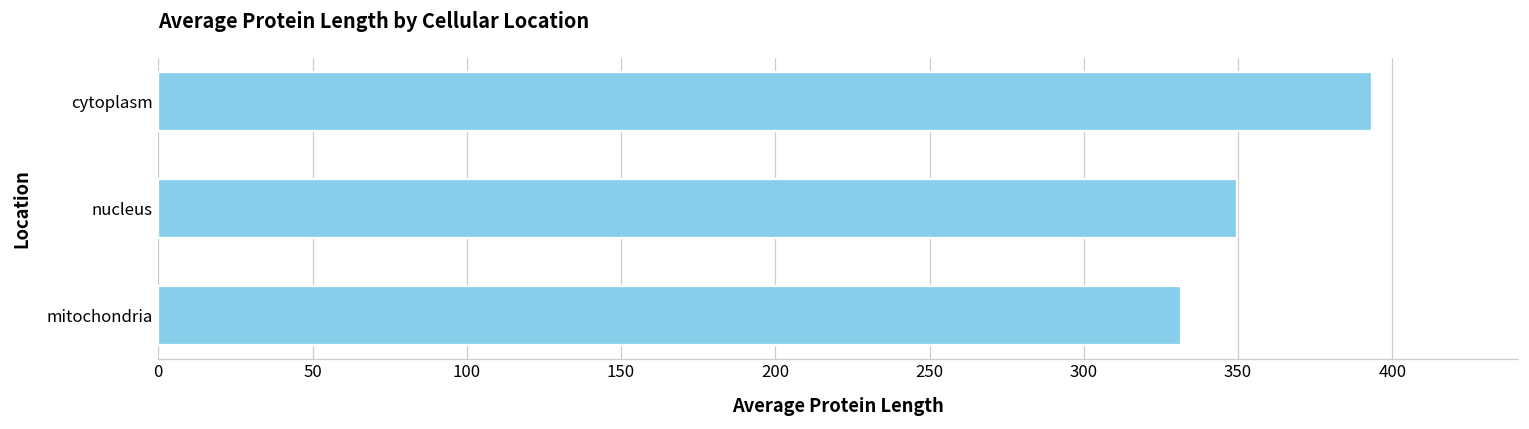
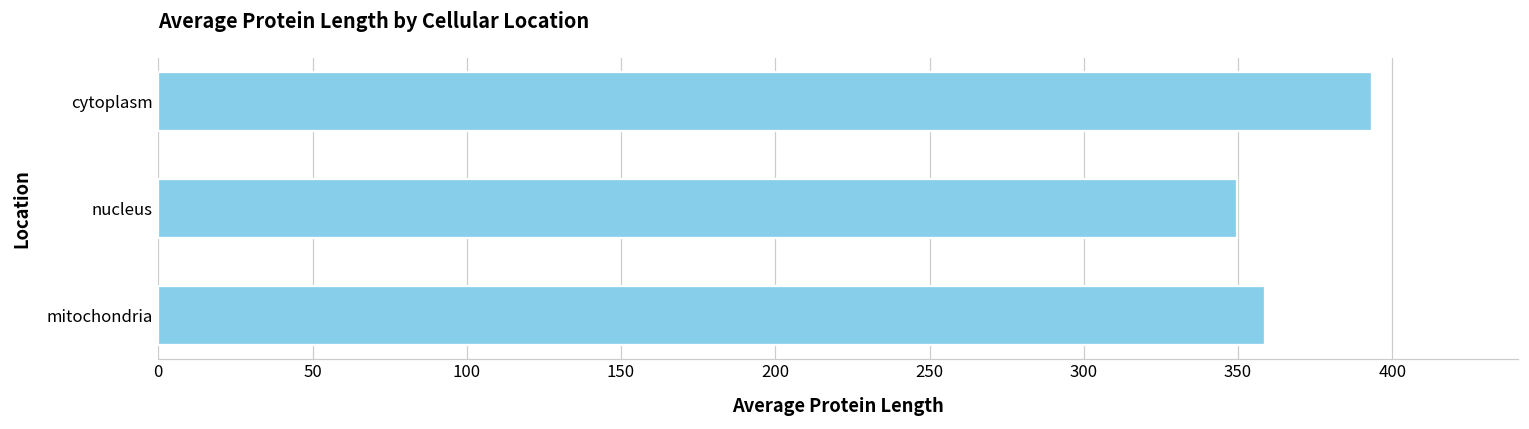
mitochondria: 332 -> 359
